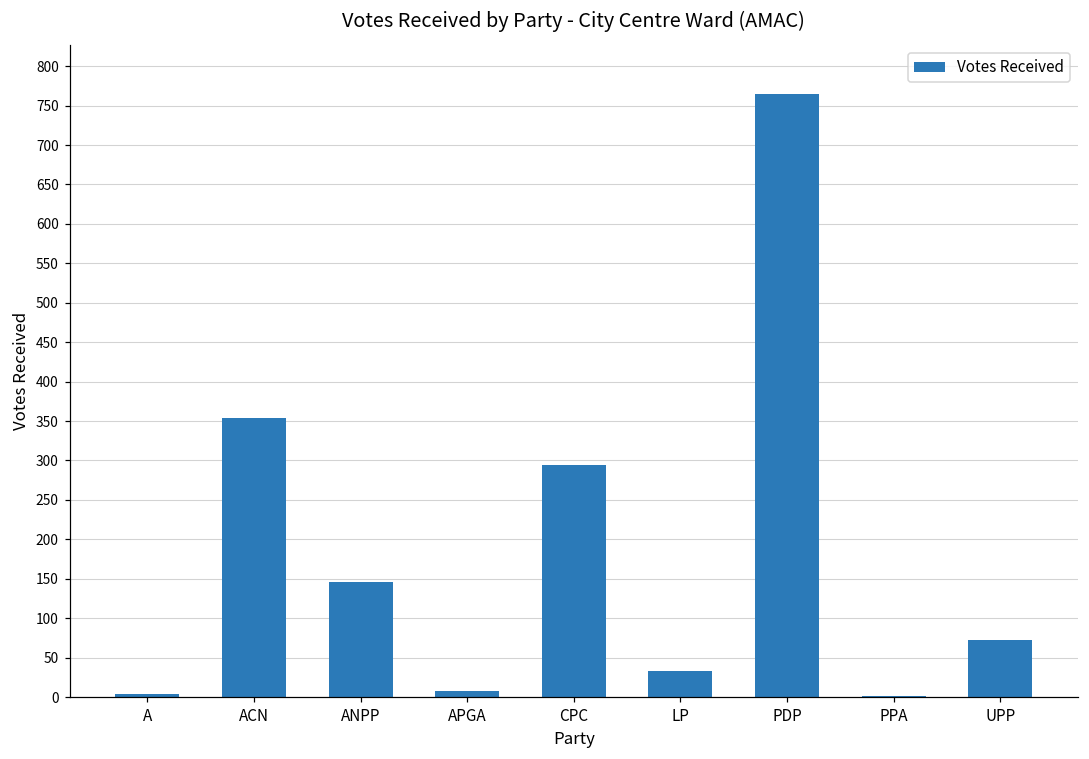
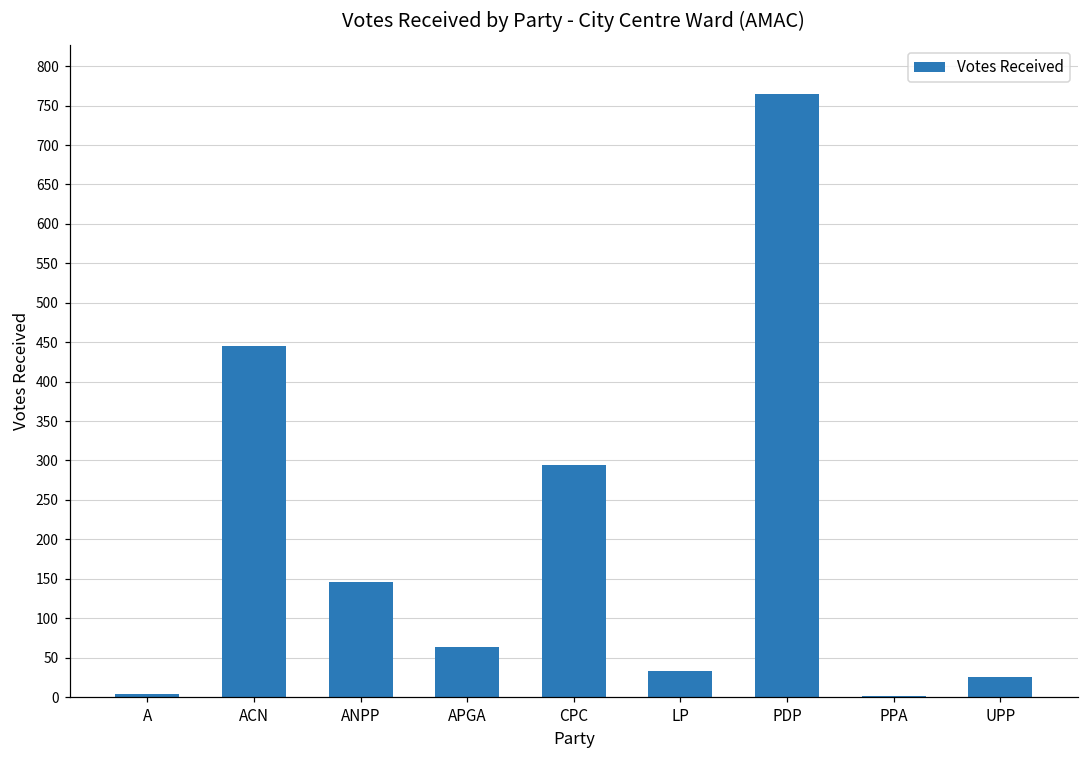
ACN: 350 -> 450
APGA: 10 -> 60
UPP: 70 -> 30
